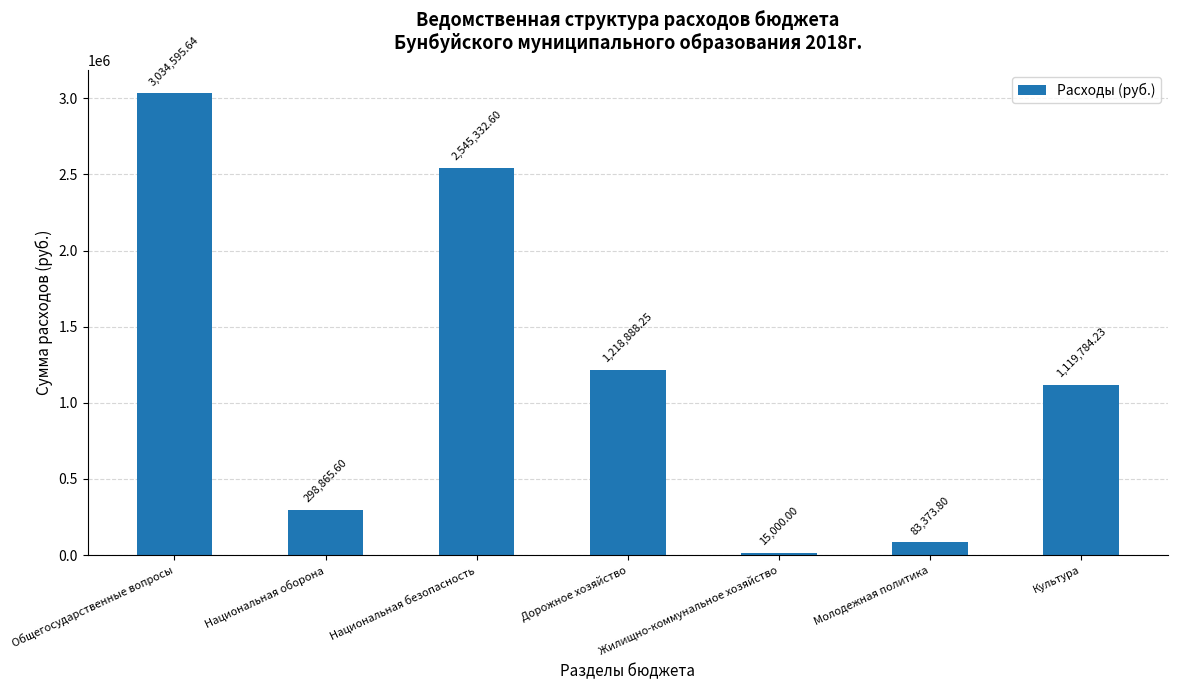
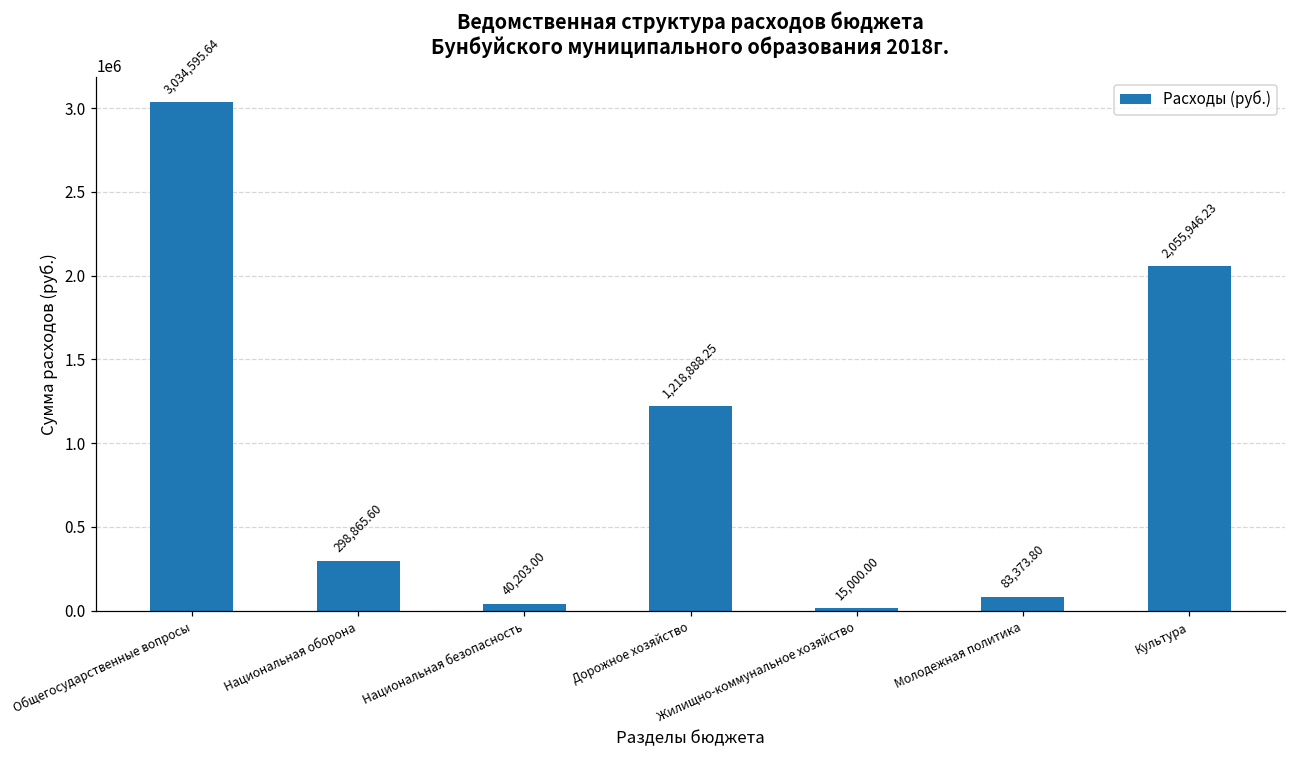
Национальная безопасность: 2,545,332.60 -> 40,203.00
Культура: 1,119,784.23 -> 2,055,946.23
